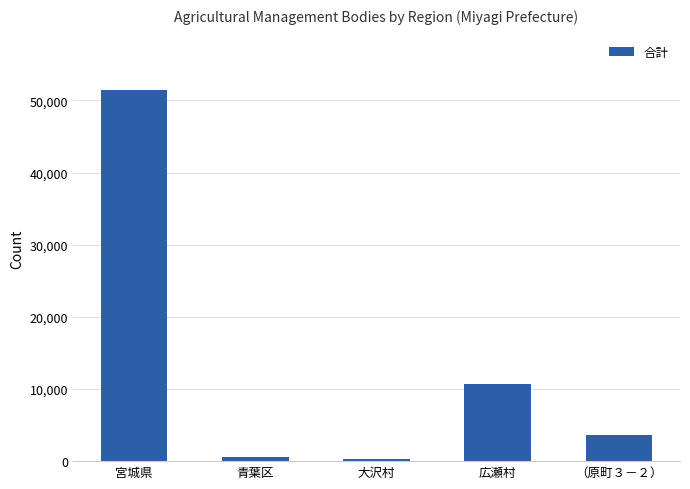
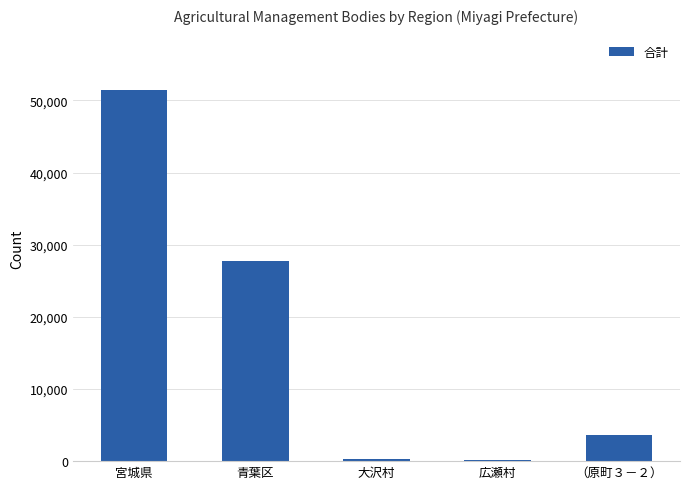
青葉区: 1,000 -> 28,000
広瀬村: 11,000 -> 0
